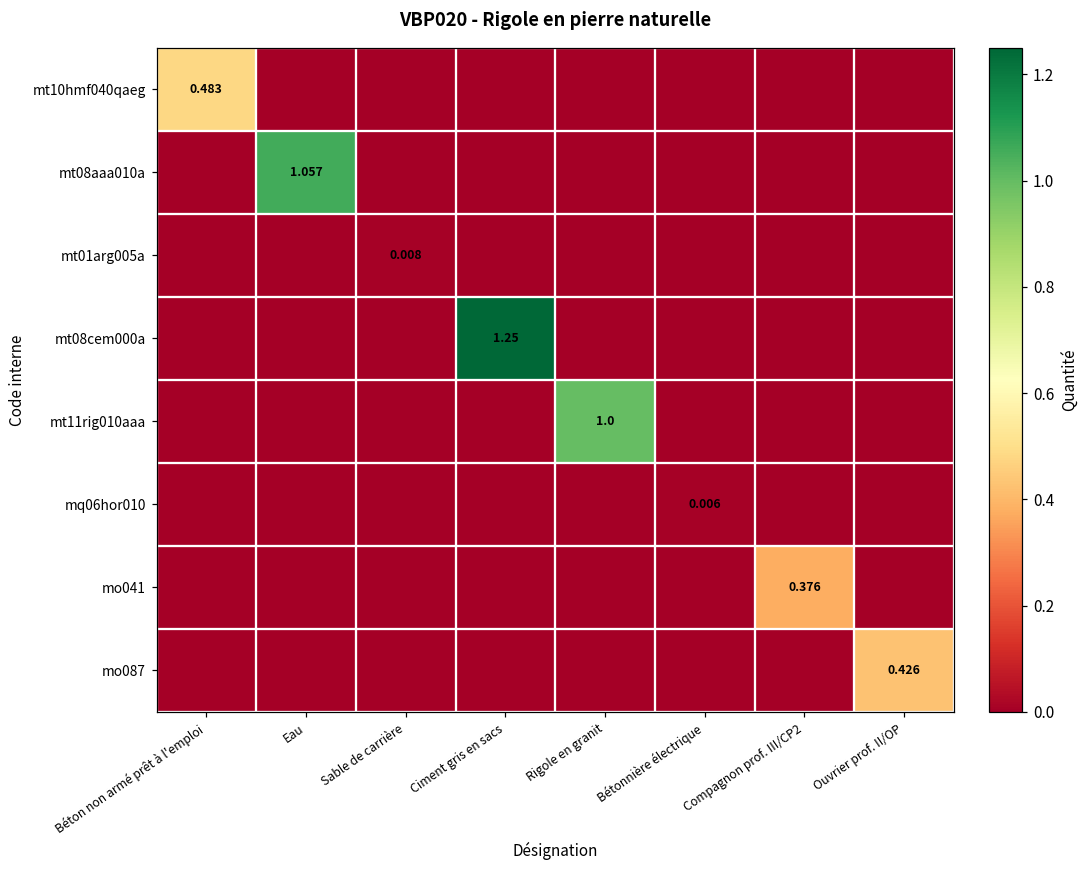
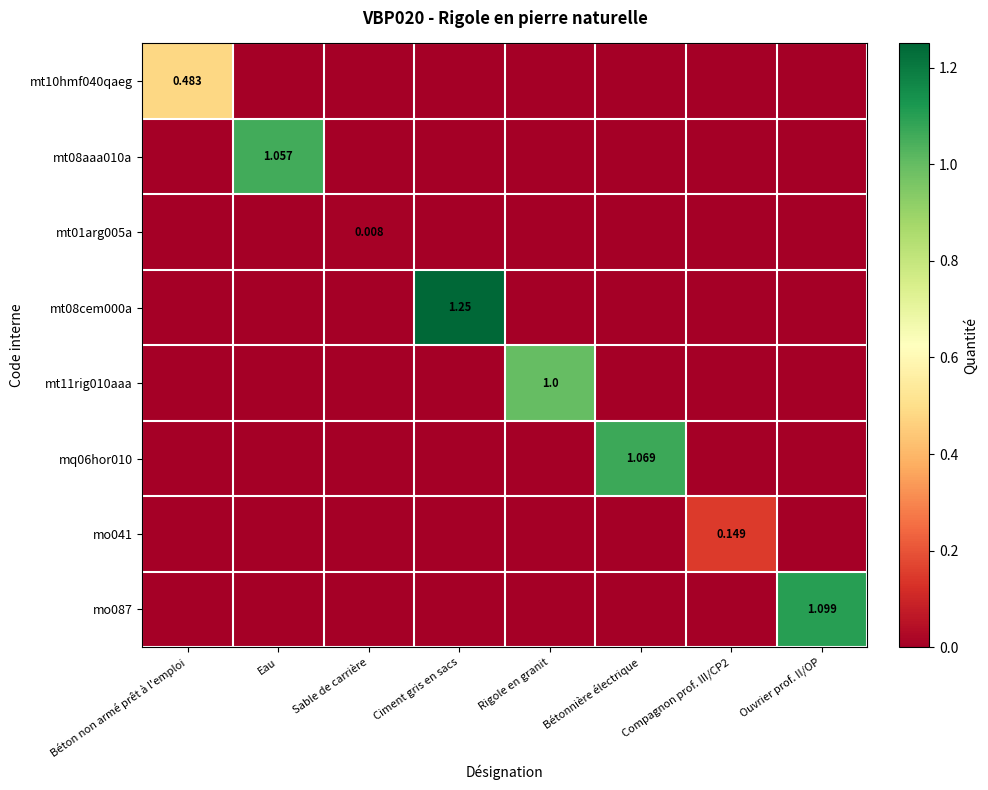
mq06hor010, Bétonnière électrique: 0.006 -> 1.069
mo041, Compagnon prof. III/CP2: 0.376 -> 0.149
mo087, Ouvrier prof. II/OP: 0.426 -> 1.099
